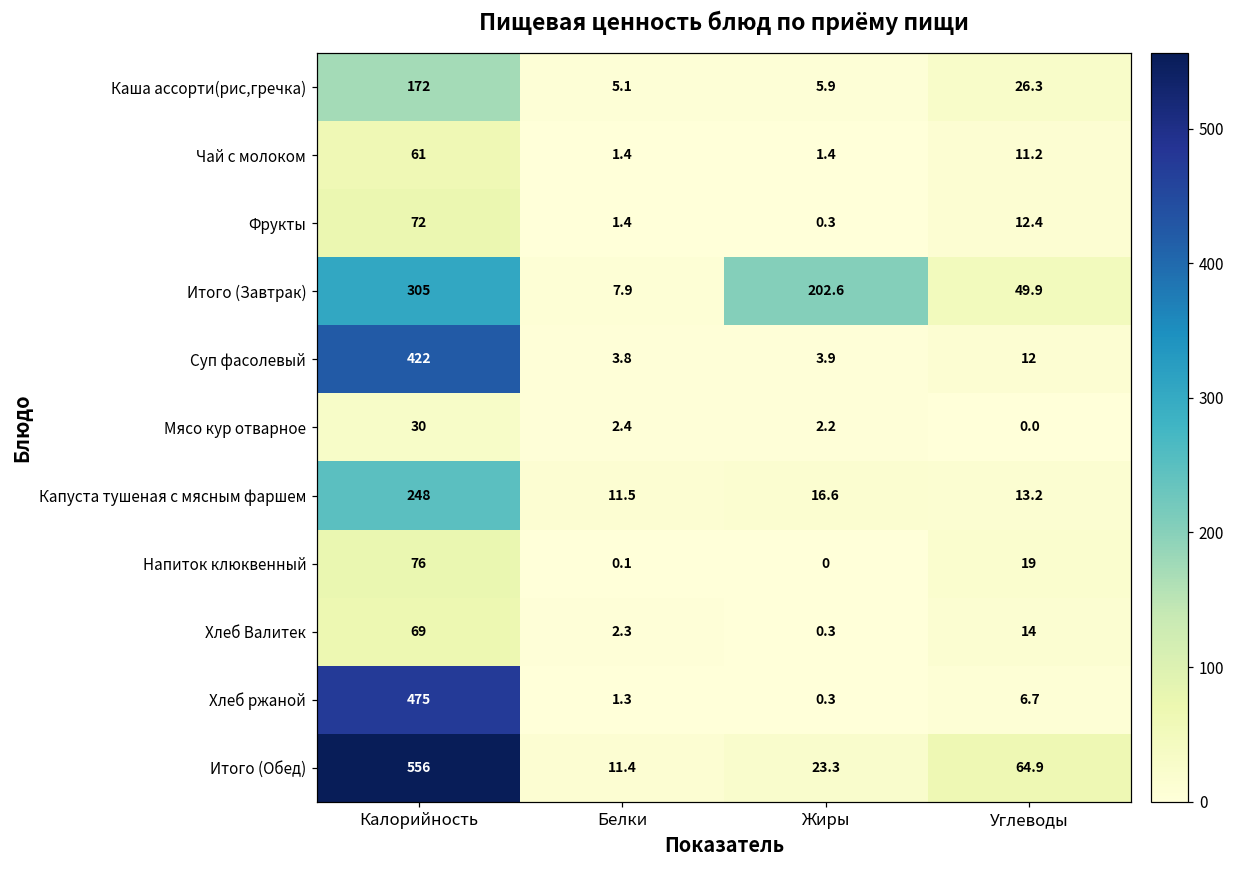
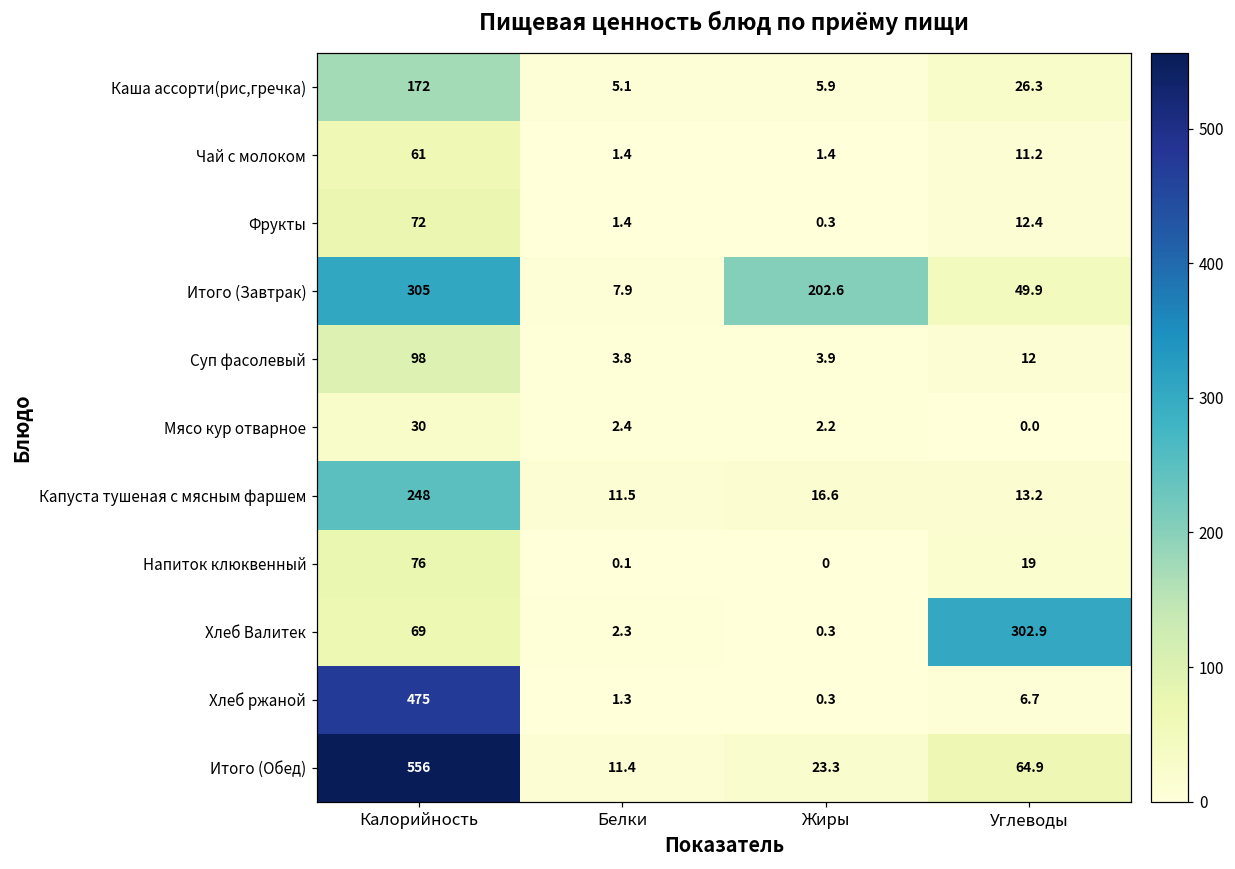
Суп фасолевый, Калорийность: 422 -> 98
Хлеб Валитек, Углеводы: 14 -> 302.9
